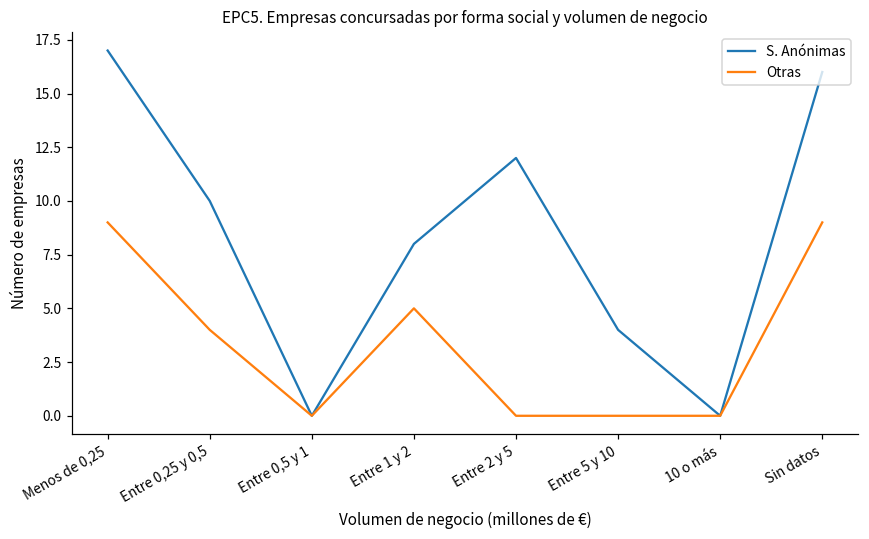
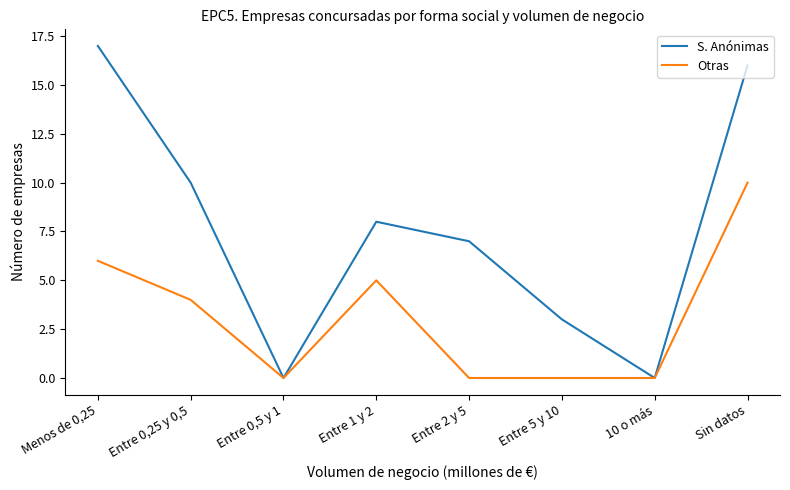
Otras, Menos de 0,25: 9 -> 6
S. Anónimas, Entre 2 y 5: 12 -> 7
S. Anónimas, Entre 5 y 10: 4 -> 3
Otras, Sin datos: 9 -> 10
